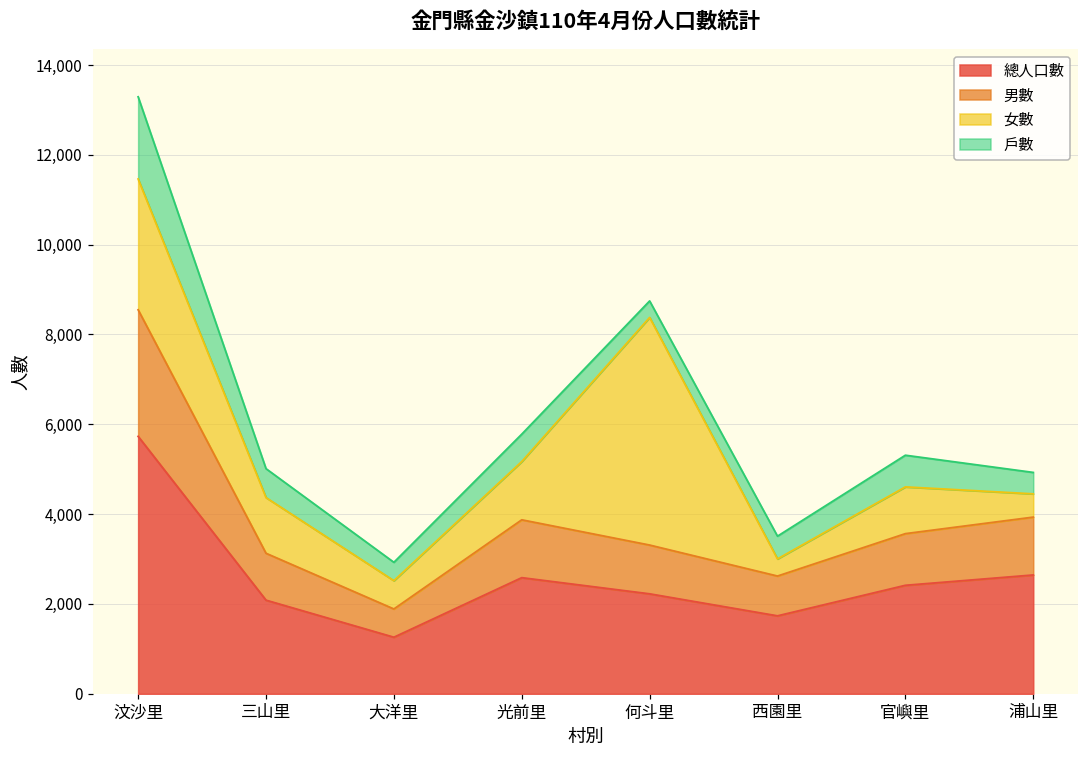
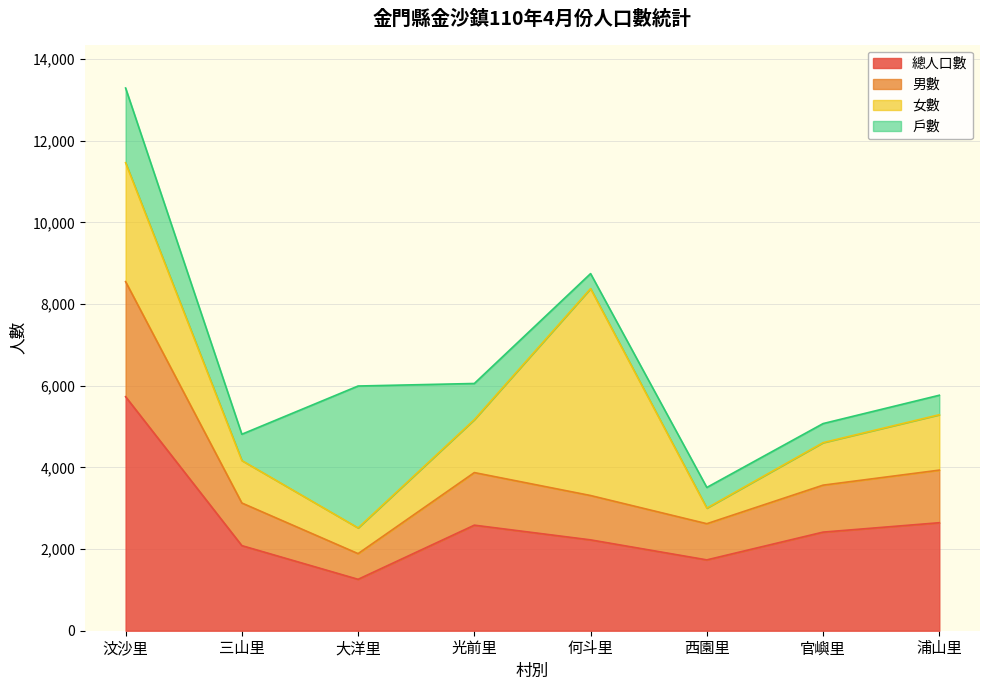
女數, 三山里: 1,200 -> 1,000
戶數, 大洋里: 400 -> 3,500
戶數, 光前里: 600 -> 900
戶數, 官嶼里: 700 -> 500
女數, 浦山里: 500 -> 1,400
